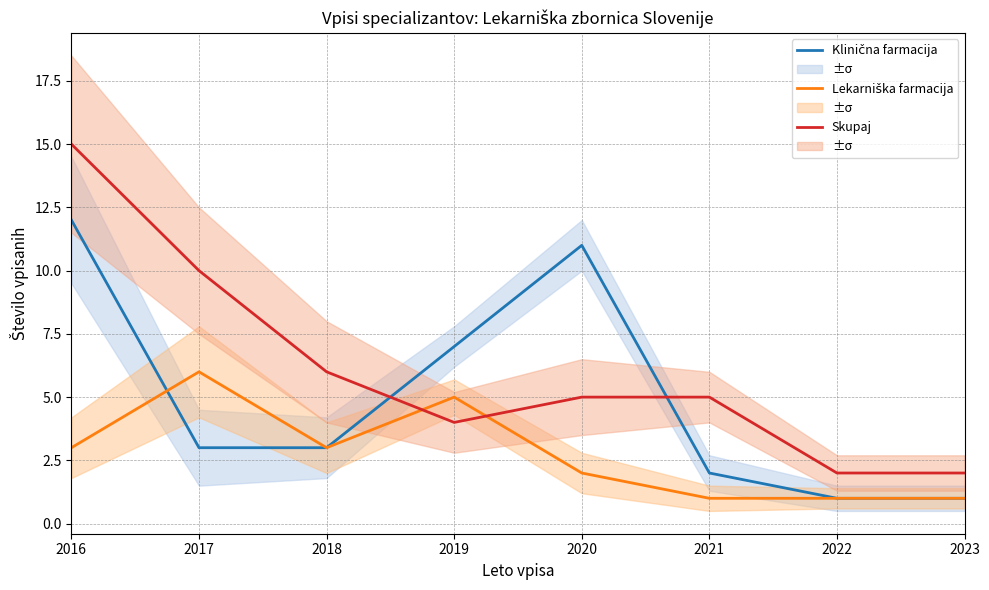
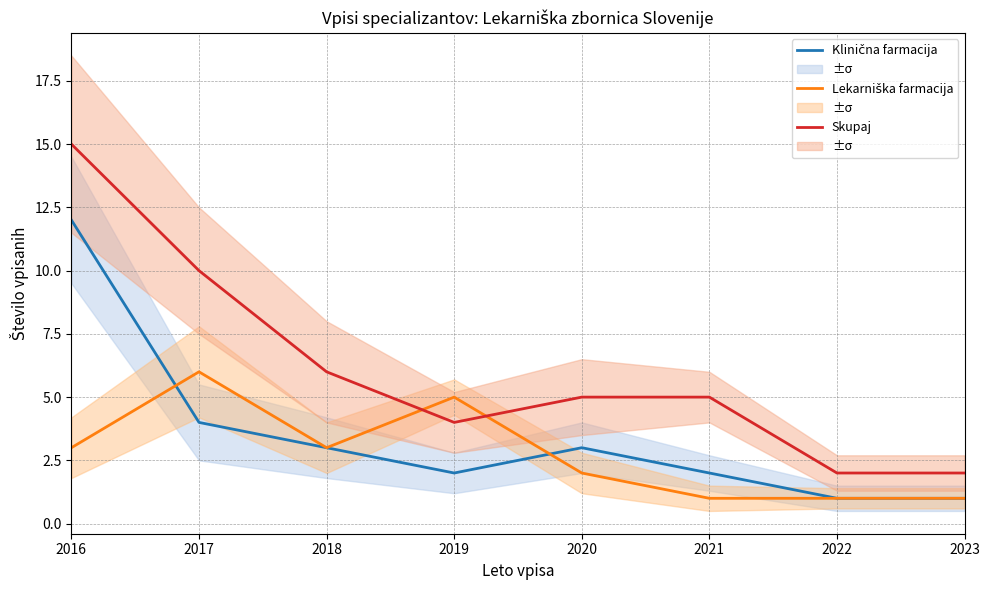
Klinična farmacija, 2017: 3 -> 4
Klinična farmacija, 2019: 7 -> 2
Klinična farmacija, 2020: 11 -> 3
